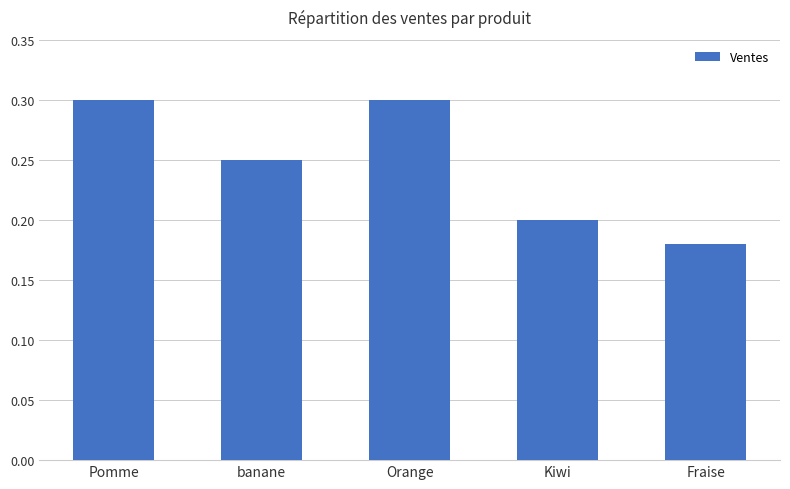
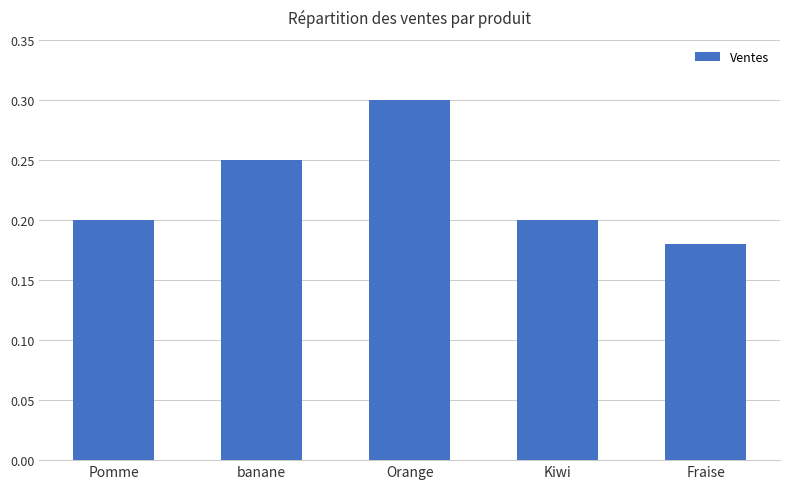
Pomme: 0.3 -> 0.2
